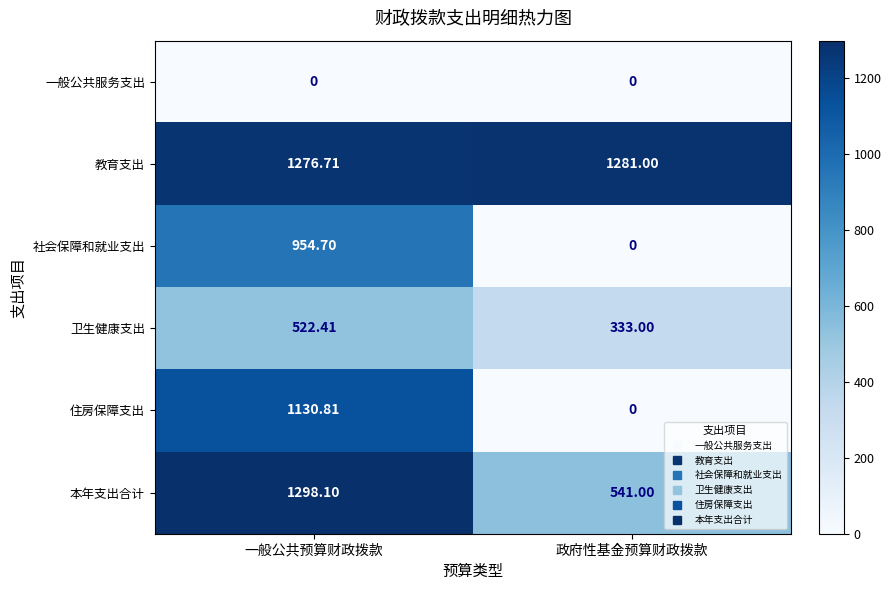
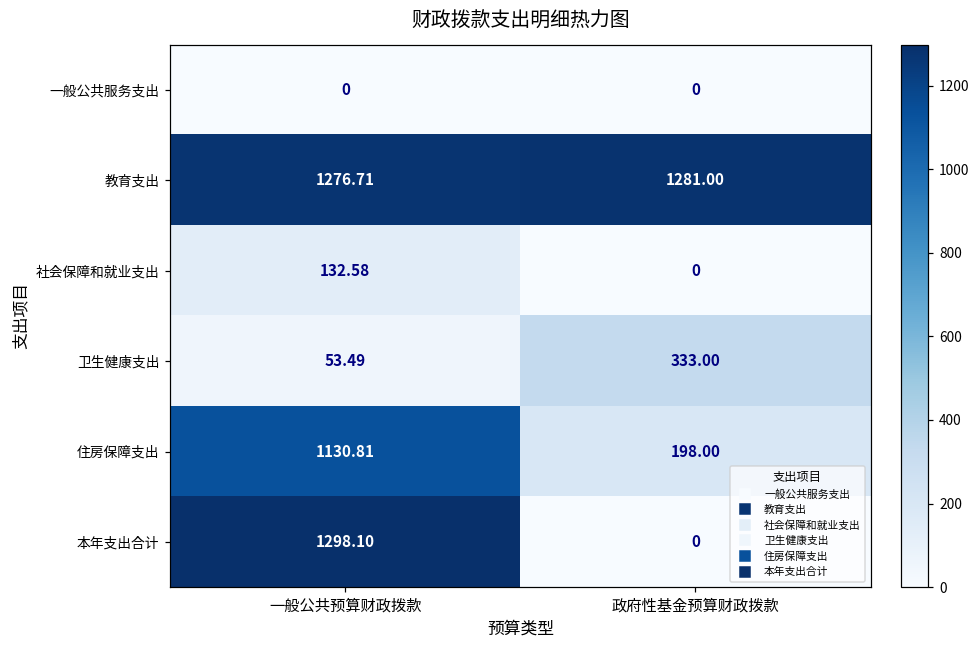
社会保障和就业支出, 一般公共预算财政拨款: 954.70 -> 132.58
卫生健康支出, 一般公共预算财政拨款: 522.41 -> 53.49
住房保障支出, 政府性基金预算财政拨款: 0 -> 198.00
本年支出合计, 政府性基金预算财政拨款: 541.00 -> 0
